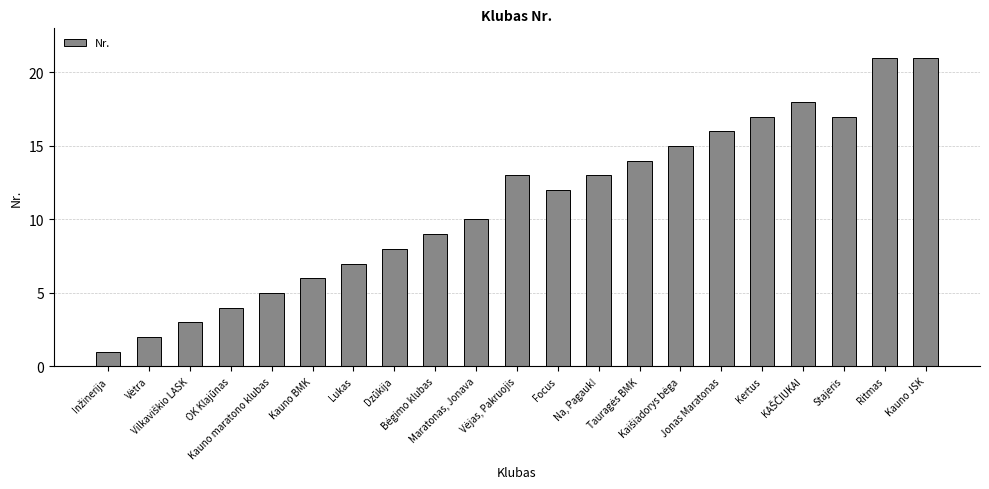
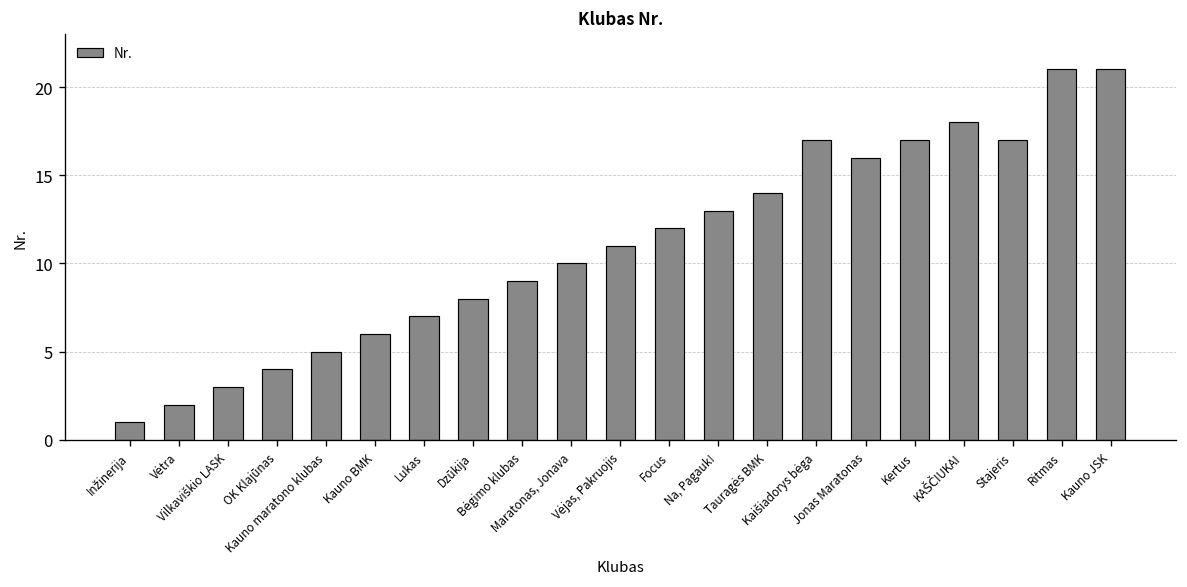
Vėjas, Pakruojis: 13 -> 11
Kaišiadorys bėga: 15 -> 17
